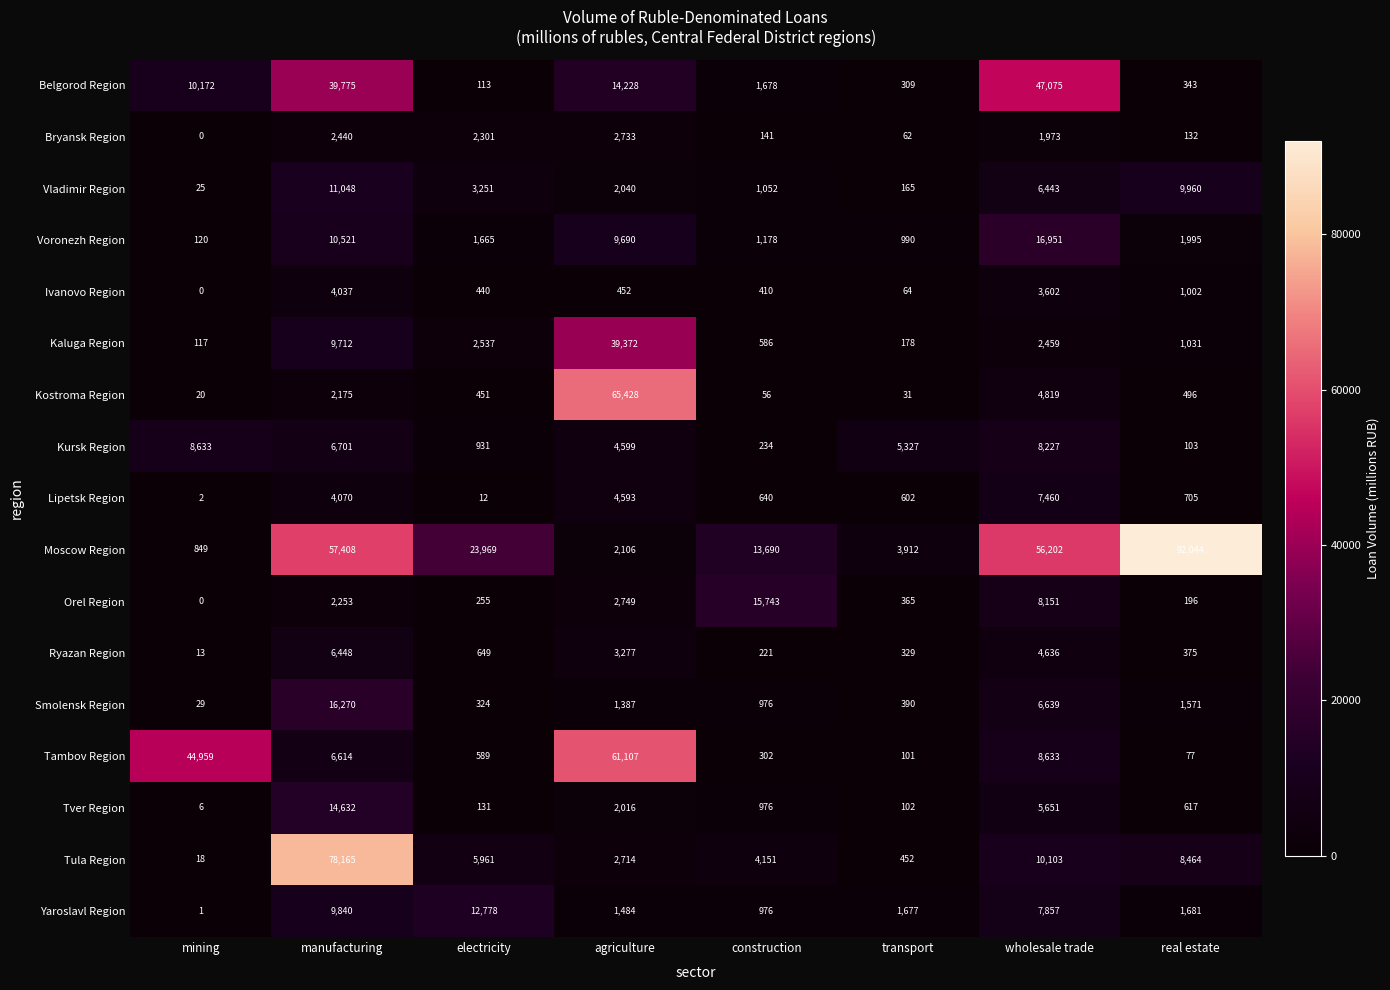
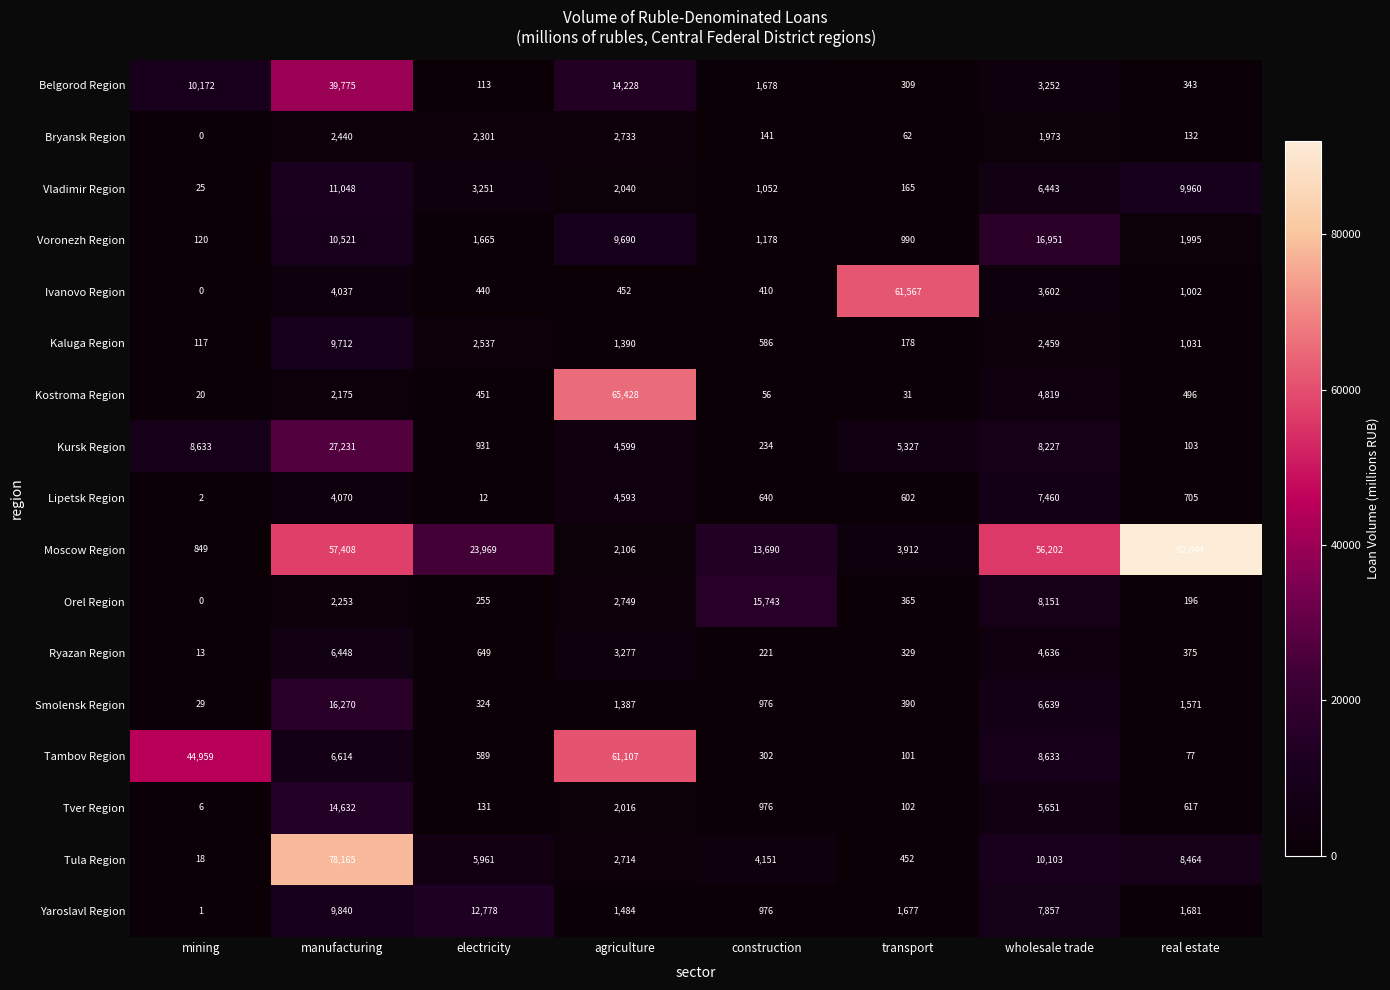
Belgorod Region, wholesale trade: 47,075 -> 3,252
Ivanovo Region, transport: 64 -> 61,567
Kaluga Region, agriculture: 39,372 -> 1,390
Kursk Region, manufacturing: 6,701 -> 27,231
